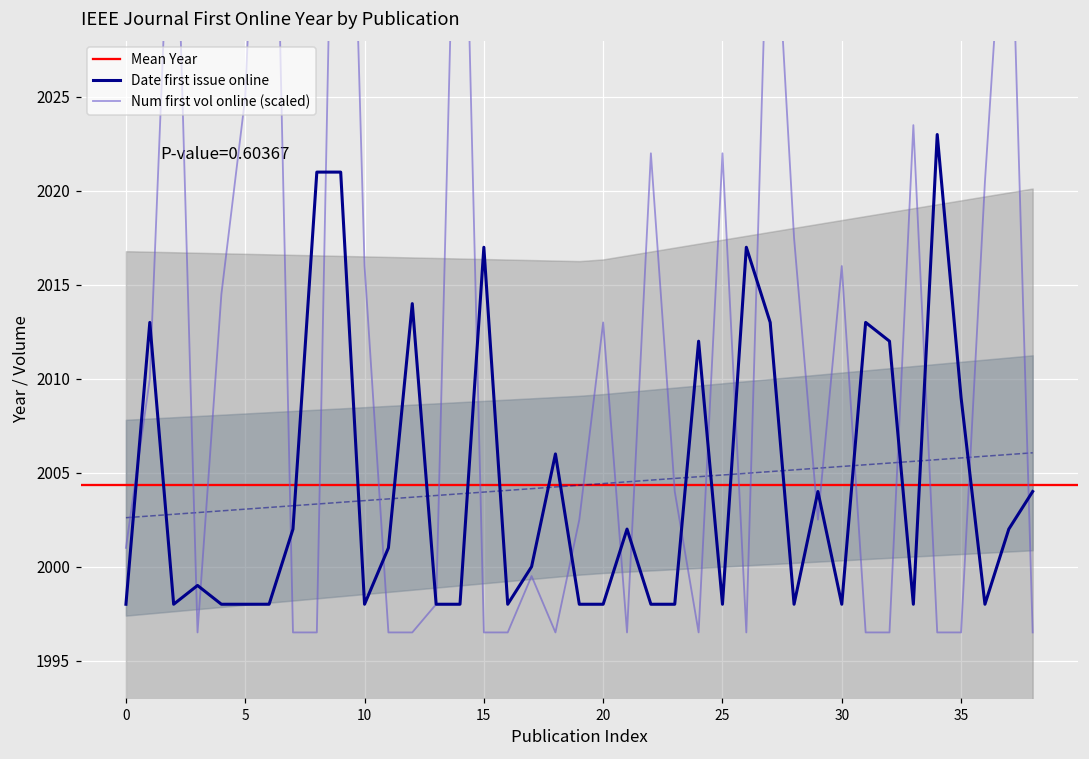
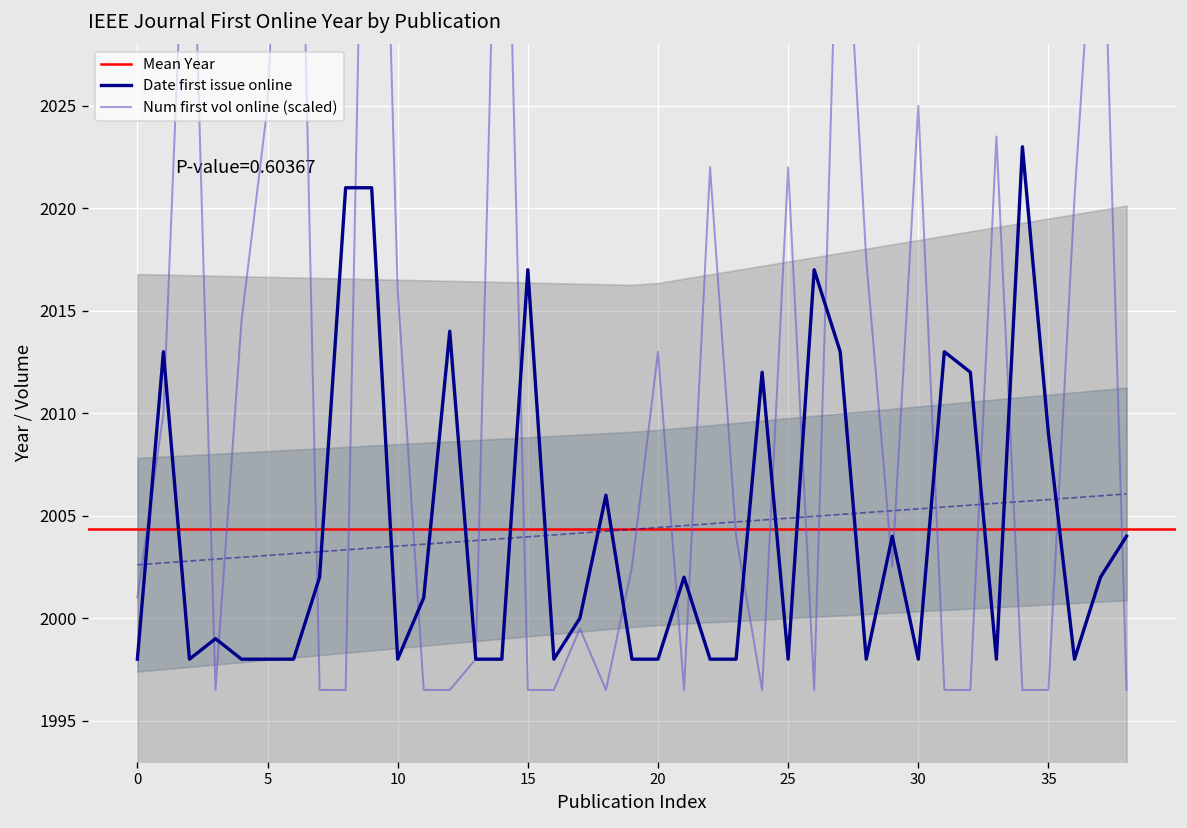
Num first vol online (scaled), 30: 2016.0 -> 2025.0
